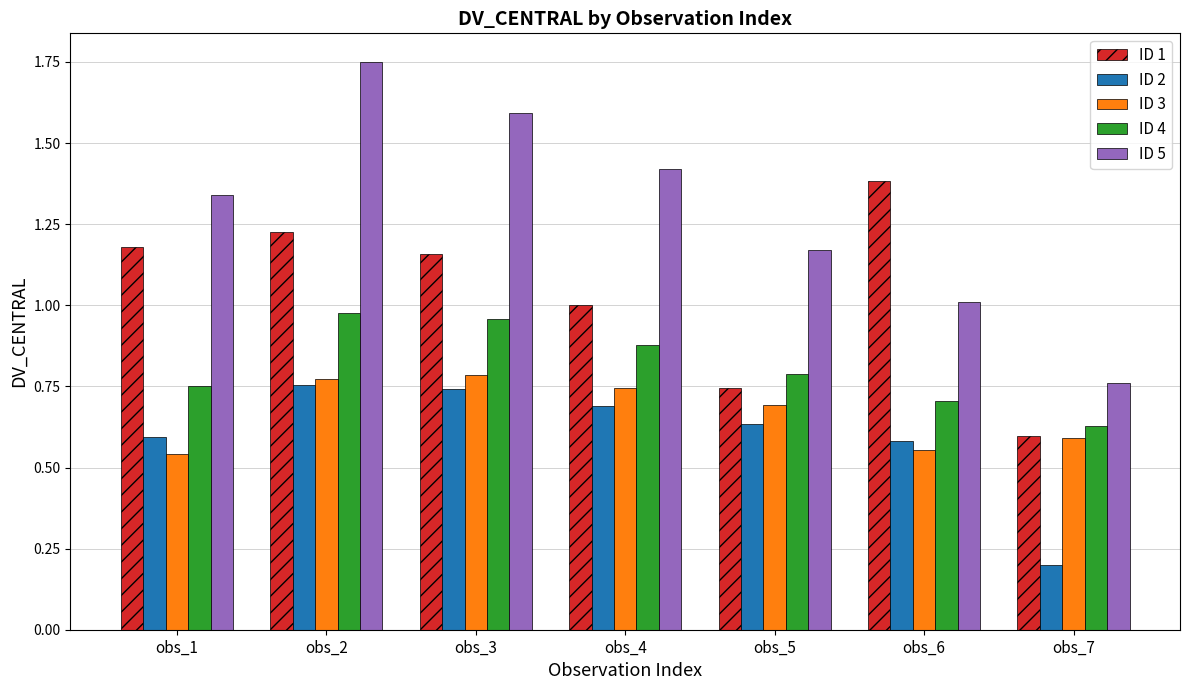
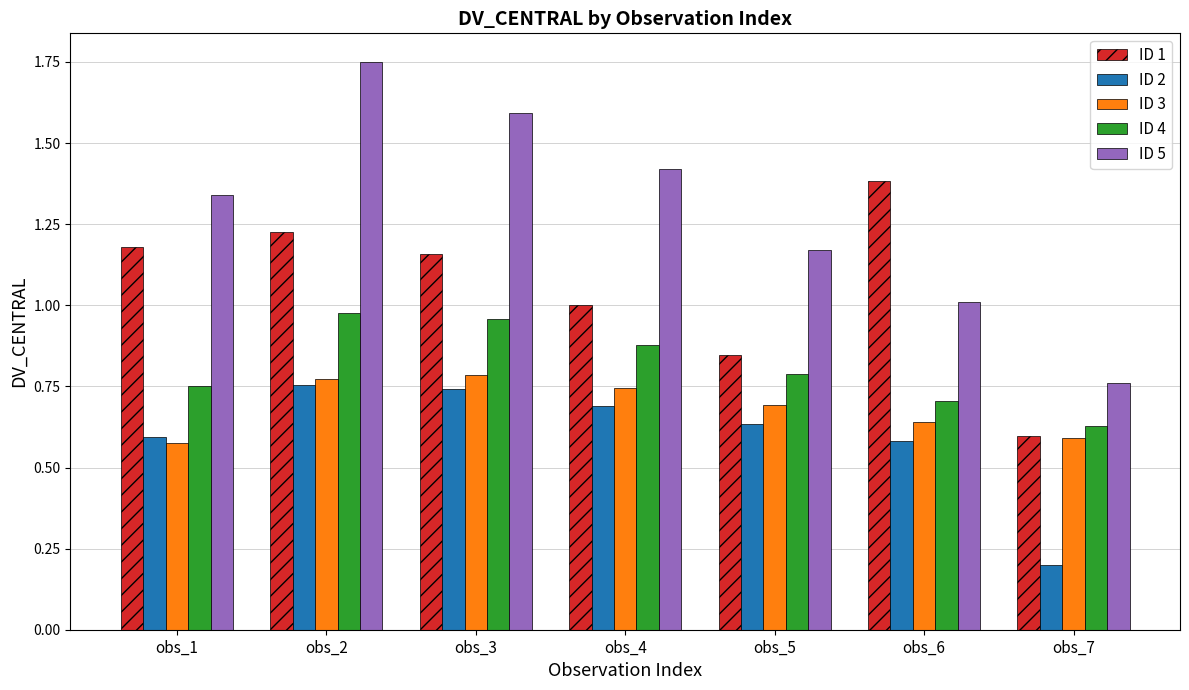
ID 3, obs_1: 0.54 -> 0.58
ID 1, obs_5: 0.75 -> 0.85
ID 3, obs_6: 0.55 -> 0.64
